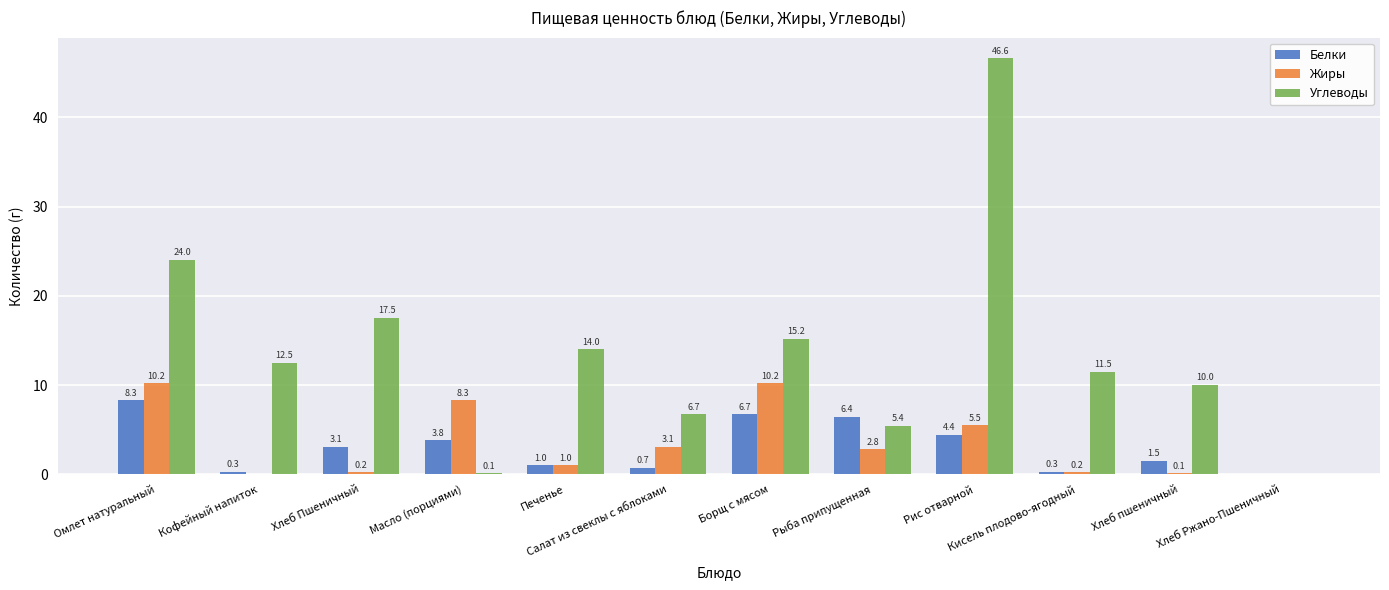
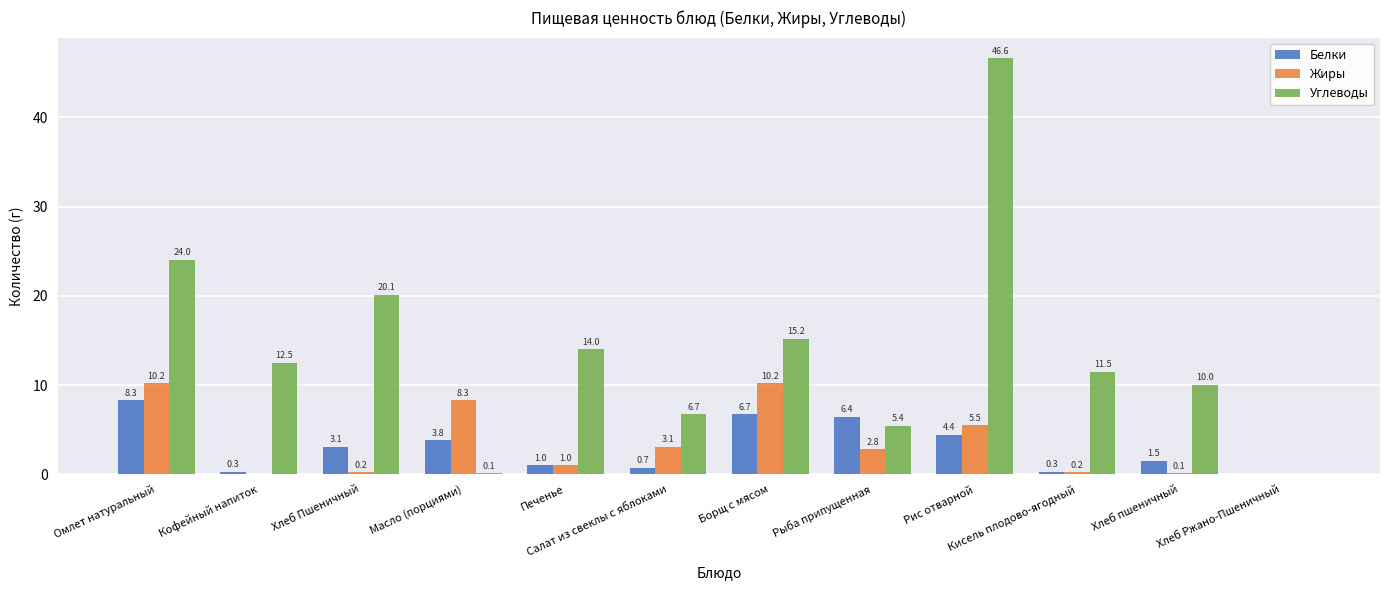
Углеводы, Хлеб Пшеничный: 17.5 -> 20.1
